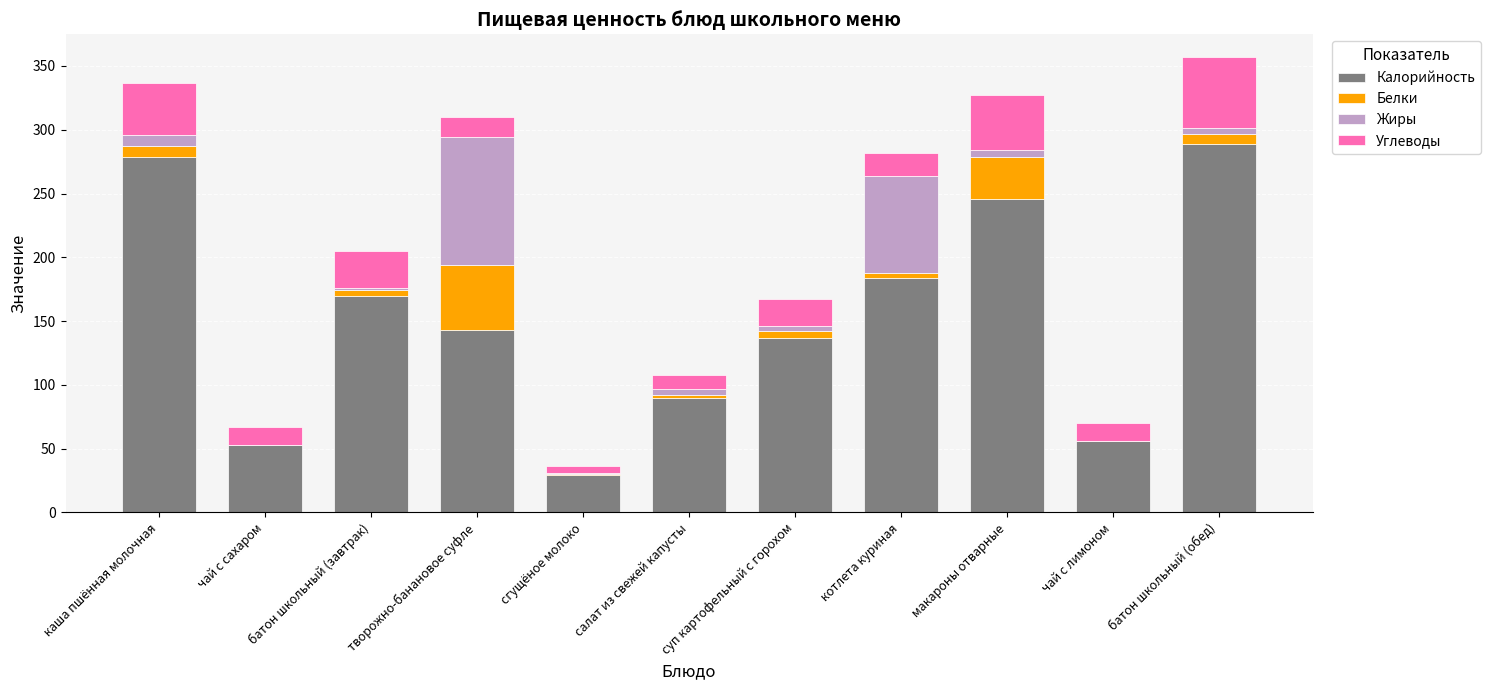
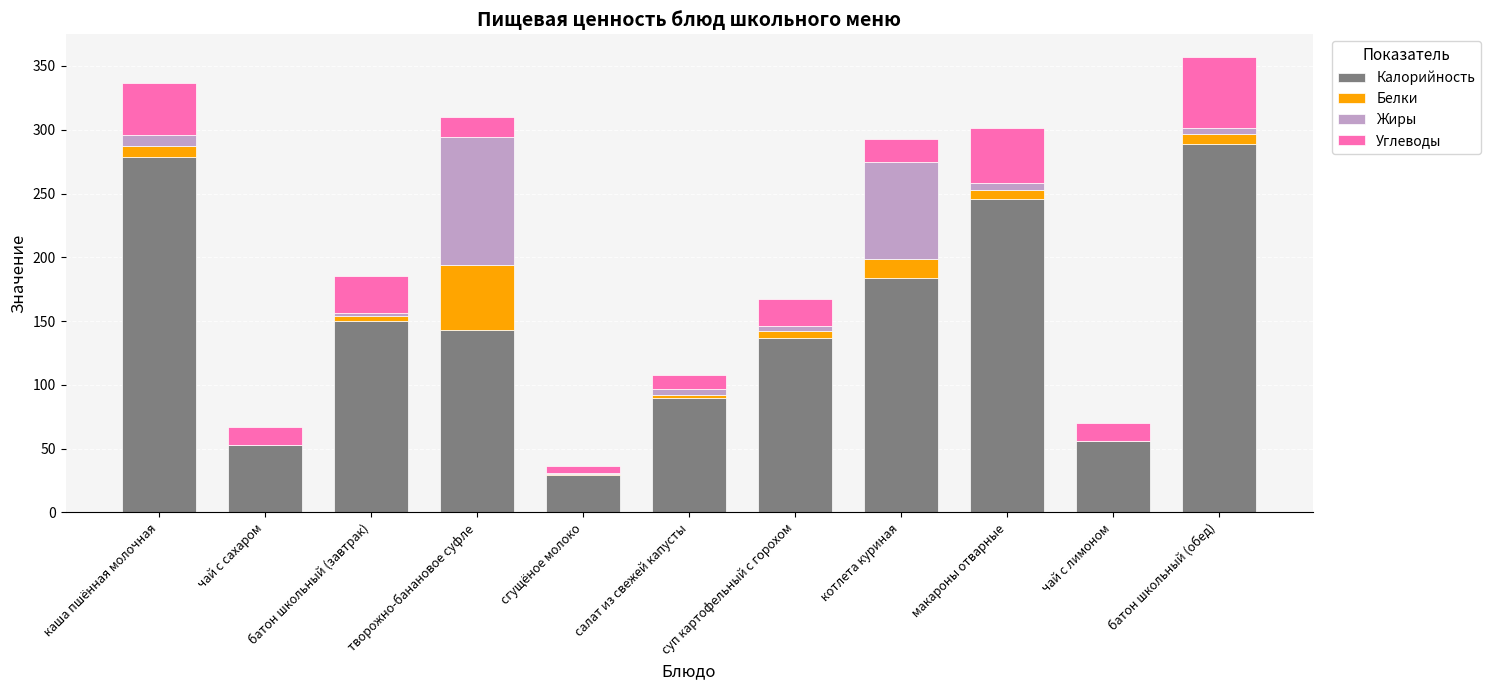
Калорийность, батон школьный (завтрак): 170 -> 150
Белки, котлета куриная: 4 -> 15
Белки, макароны отварные: 33 -> 7
